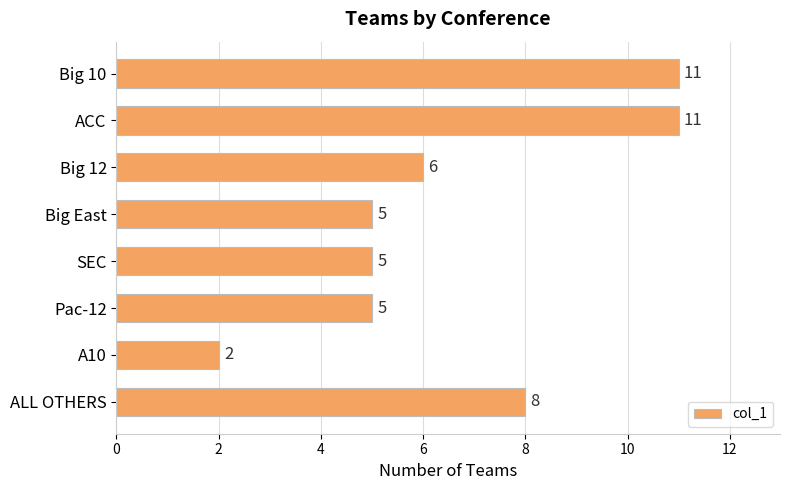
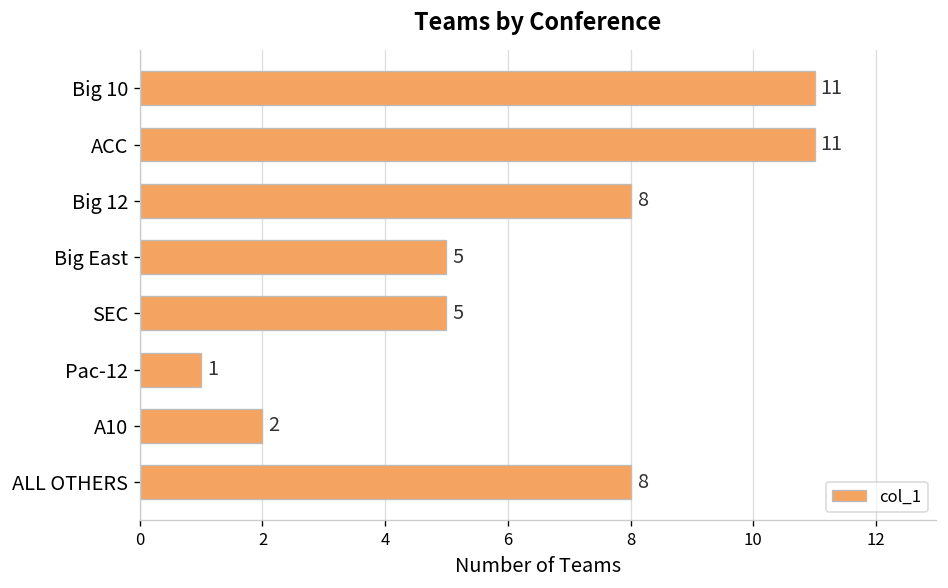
Big 12: 6 -> 8
Pac-12: 5 -> 1
